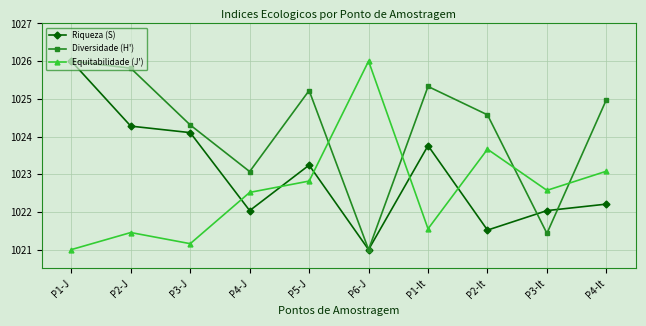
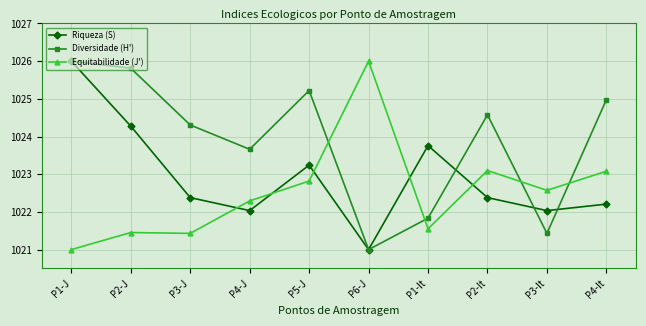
Riqueza (S), P3-J: 1024.1 -> 1022.4
Equitabilidade (J'), P3-J: 1021.2 -> 1021.4
Diversidade (H'), P4-J: 1023.1 -> 1023.7
Equitabilidade (J'), P4-J: 1022.5 -> 1022.3
Diversidade (H'), P1-It: 1025.3 -> 1021.8
Riqueza (S), P2-It: 1021.5 -> 1022.4
Equitabilidade (J'), P2-It: 1023.7 -> 1023.1
